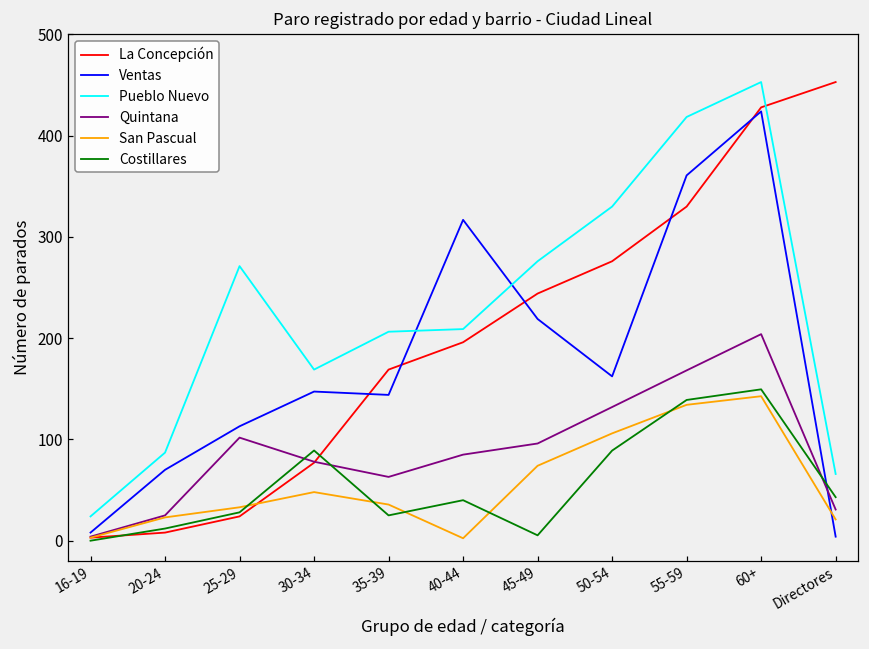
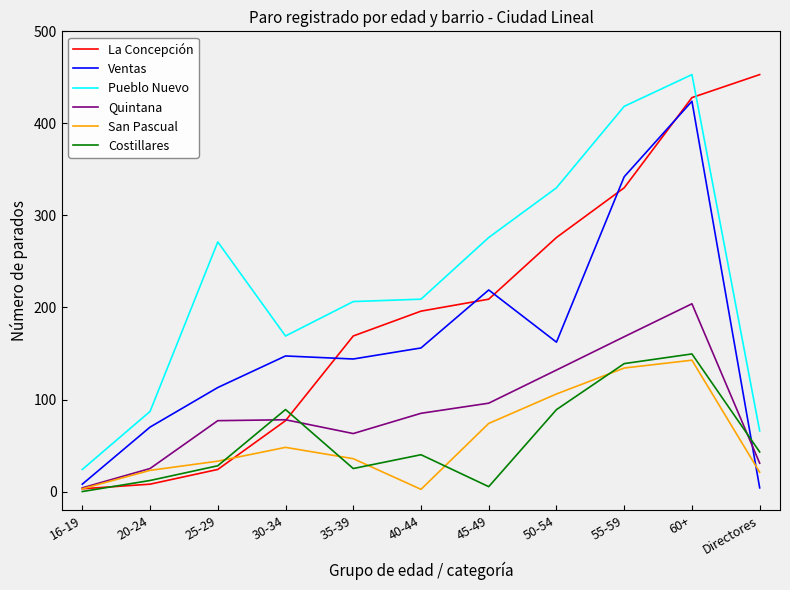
Quintana, 25-29: 100 -> 80
Ventas, 40-44: 320 -> 160
La Concepción, 45-49: 240 -> 210
Ventas, 55-59: 360 -> 340
